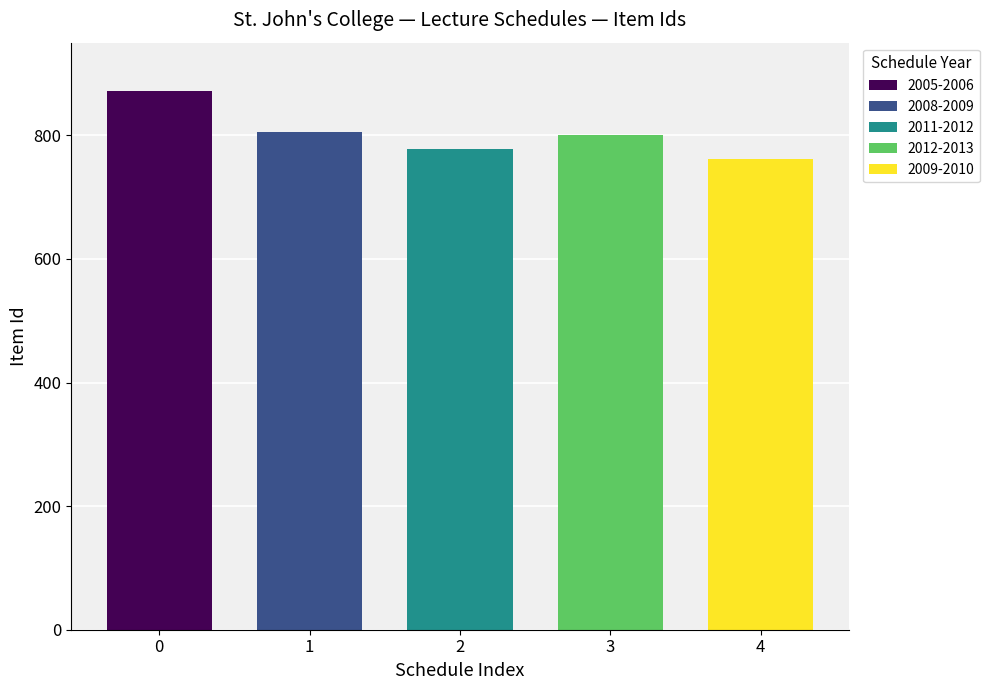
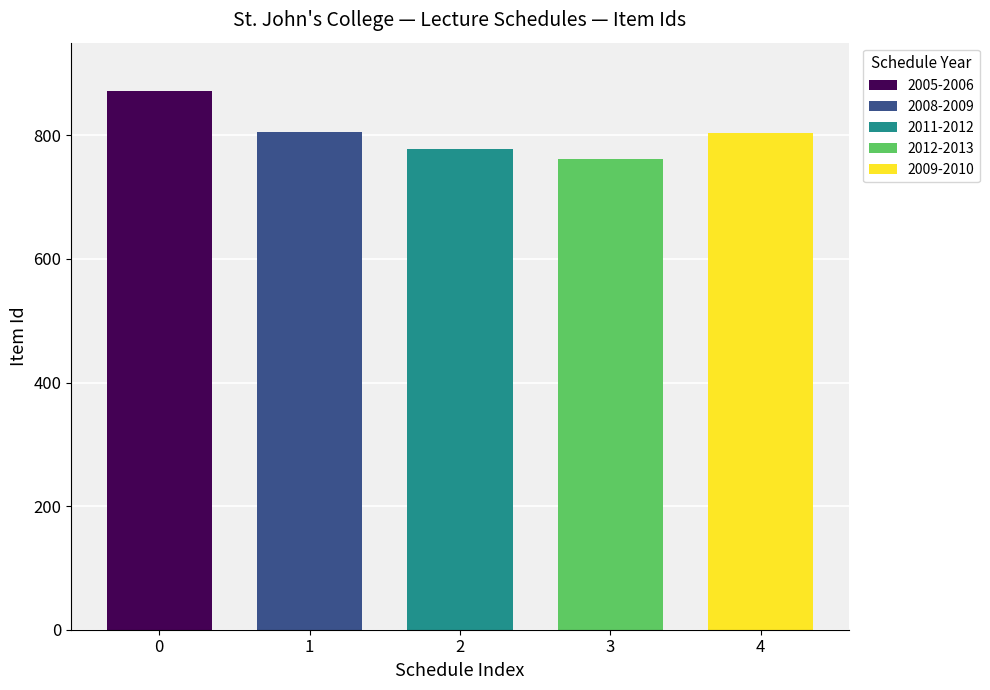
3: 800 -> 760
4: 760 -> 800
